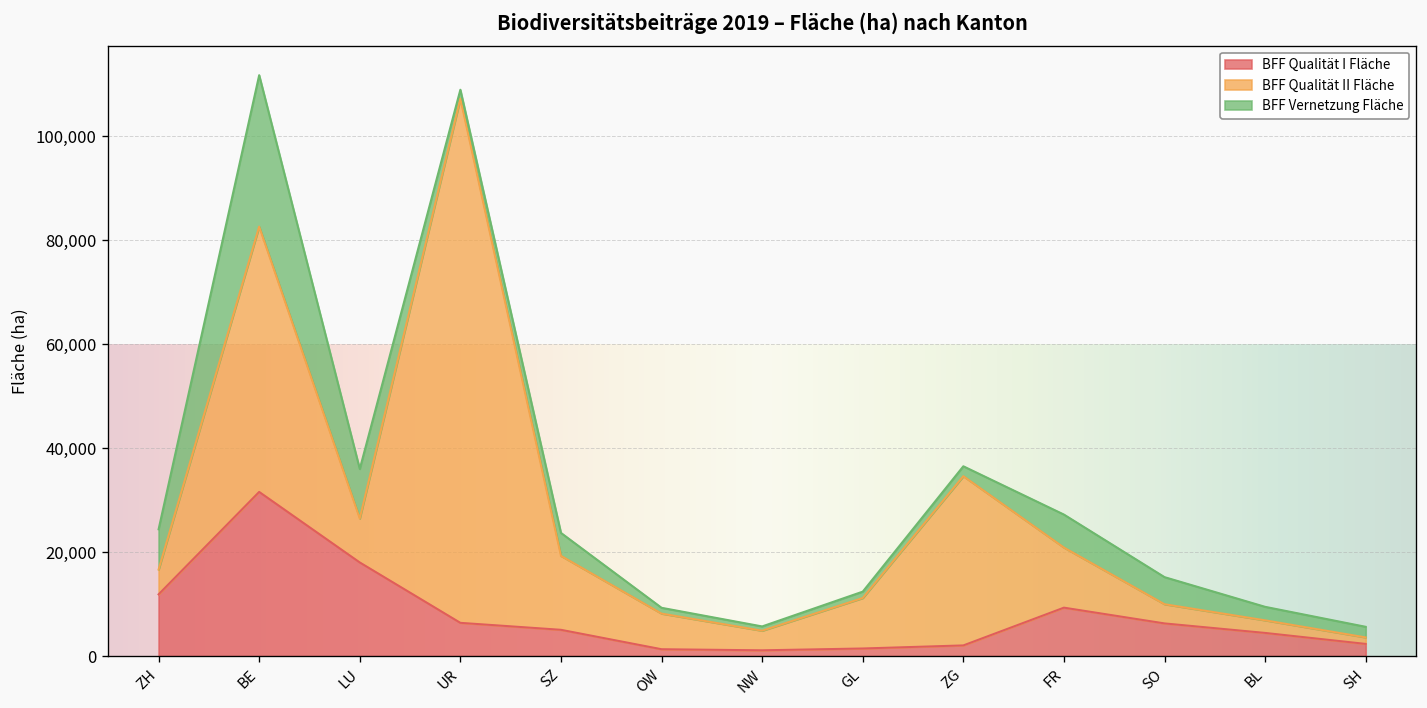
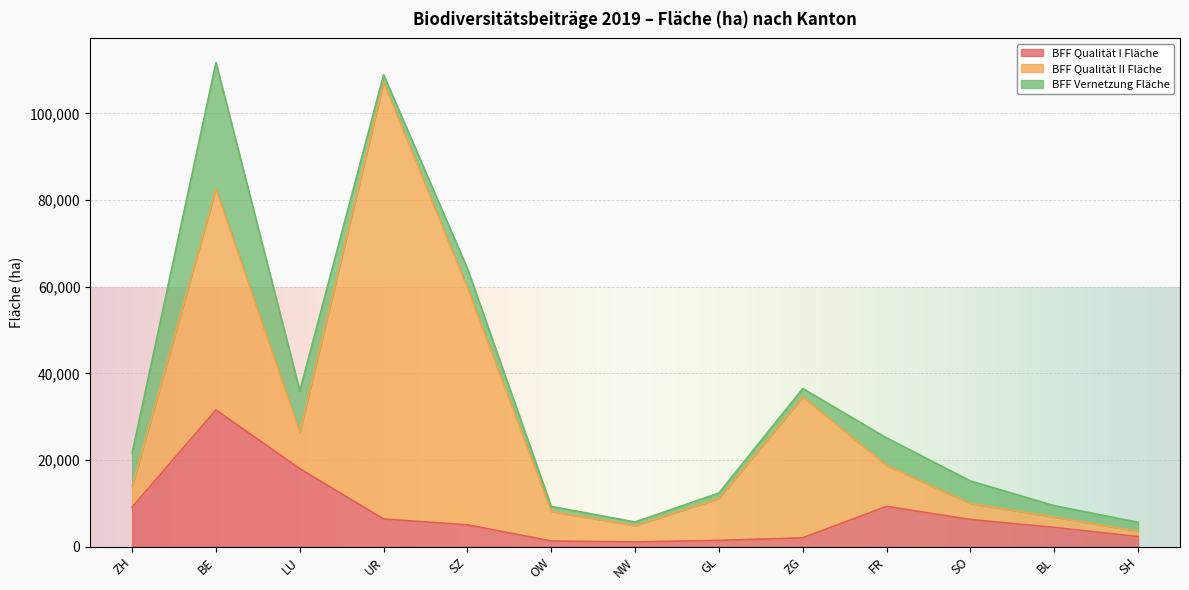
BFF Qualität I Fläche, ZH: 12,000 -> 9,000
BFF Qualität II Fläche, SZ: 14,000 -> 55,000
BFF Qualität II Fläche, FR: 12,000 -> 9,000
